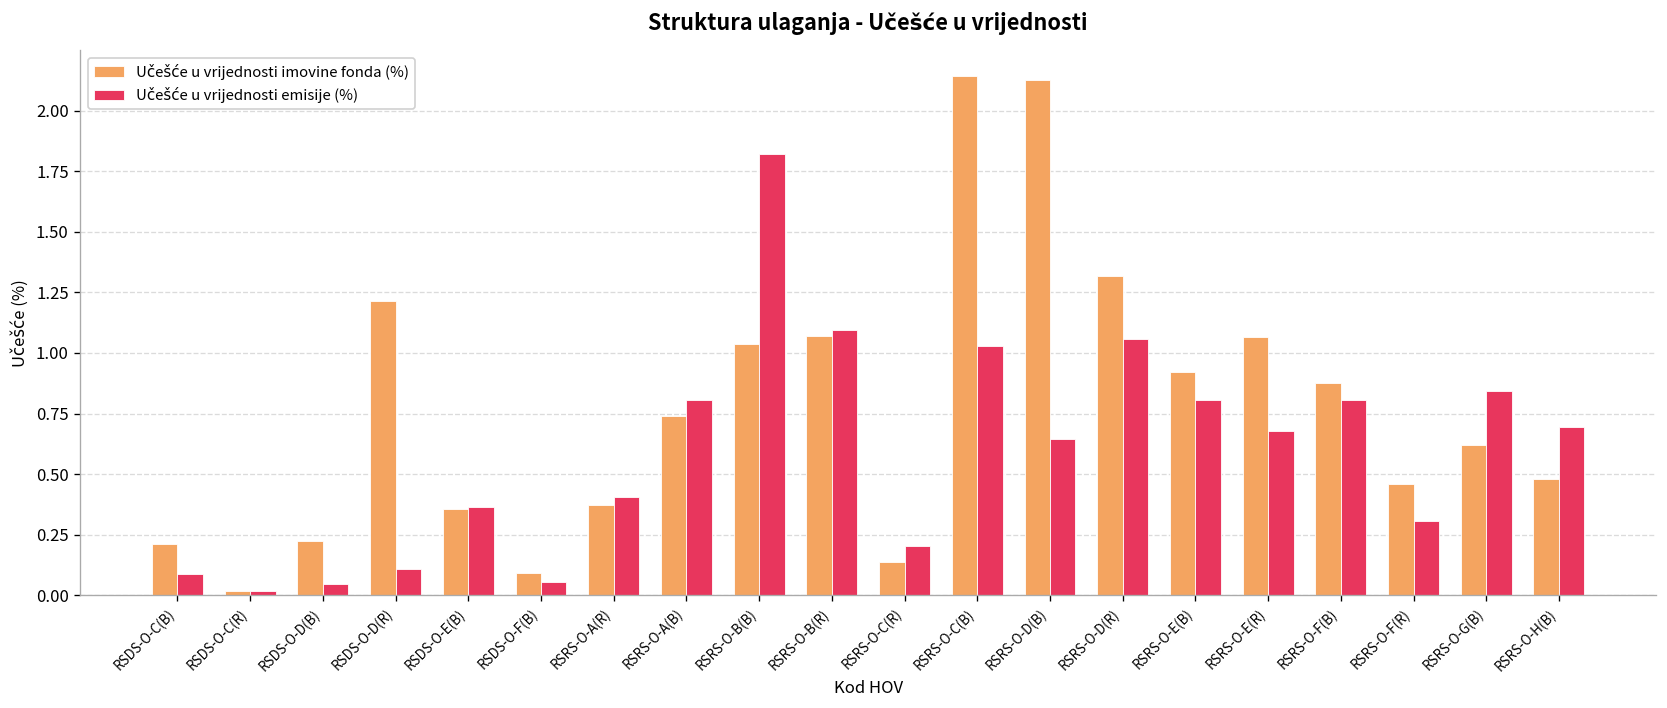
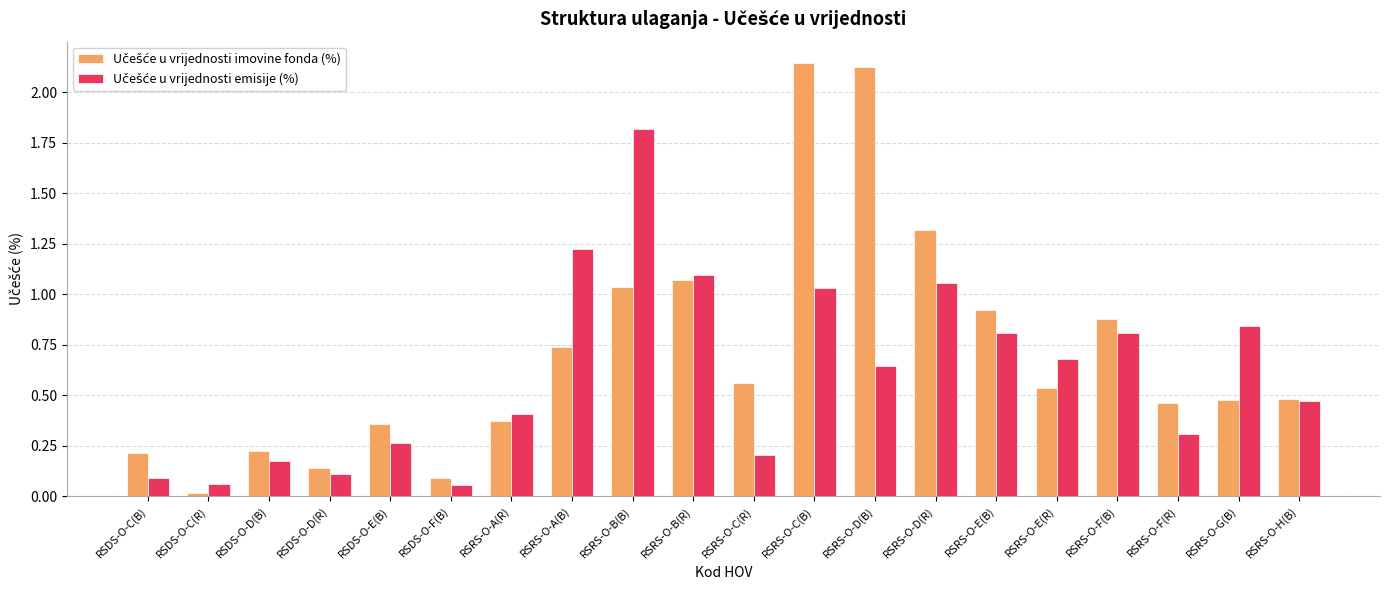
Učešće u vrijednosti emisije (%), RSDS-O-C(R): 0.02 -> 0.06
Učešće u vrijednosti emisije (%), RSDS-O-D(B): 0.05 -> 0.17
Učešće u vrijednosti imovine fonda (%), RSDS-O-D(R): 1.21 -> 0.14
Učešće u vrijednosti emisije (%), RSDS-O-E(B): 0.36 -> 0.26
Učešće u vrijednosti emisije (%), RSRS-O-A(B): 0.80 -> 1.23
Učešće u vrijednosti imovine fonda (%), RSRS-O-C(R): 0.14 -> 0.56
Učešće u vrijednosti imovine fonda (%), RSRS-O-E(R): 1.07 -> 0.54
Učešće u vrijednosti imovine fonda (%), RSRS-O-G(B): 0.62 -> 0.48
Učešće u vrijednosti emisije (%), RSRS-O-H(B): 0.69 -> 0.47
